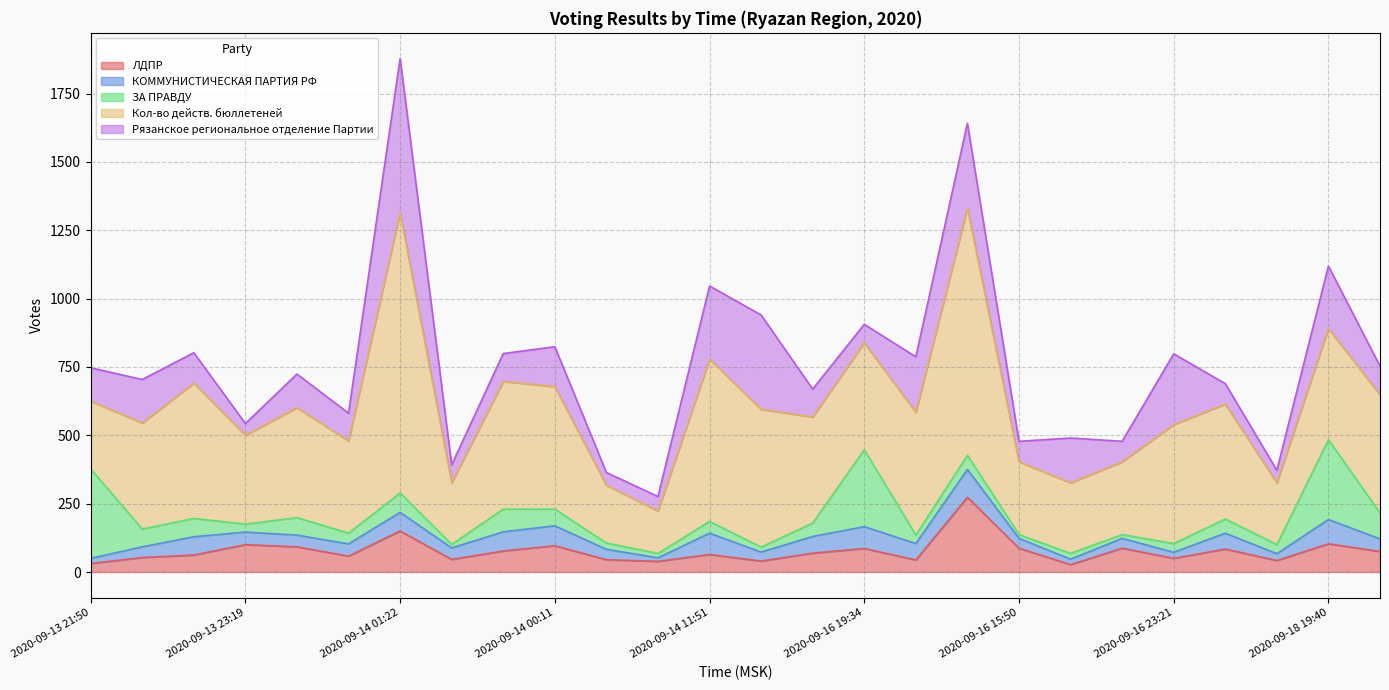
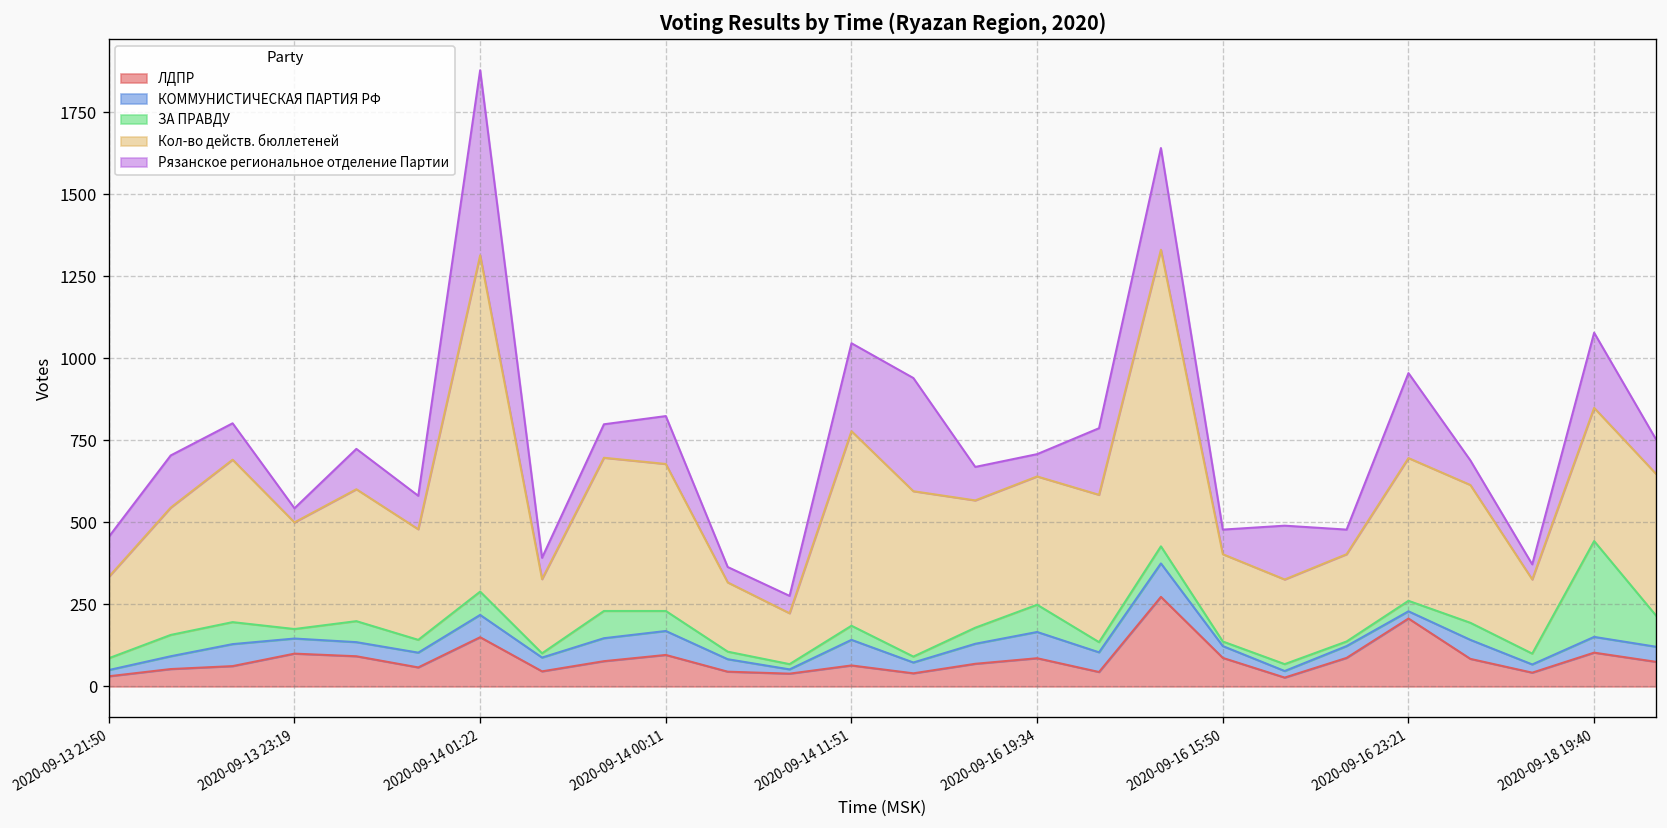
ЗА ПРАВДУ, 2020-09-13 21:50: 330 -> 40
ЗА ПРАВДУ, 2020-09-16 19:34: 280 -> 80
ЛДПР, 2020-09-16 23:21: 50 -> 210
КОММУНИСТИЧЕСКАЯ ПАРТИЯ РФ, 2020-09-18 19:40: 90 -> 50
